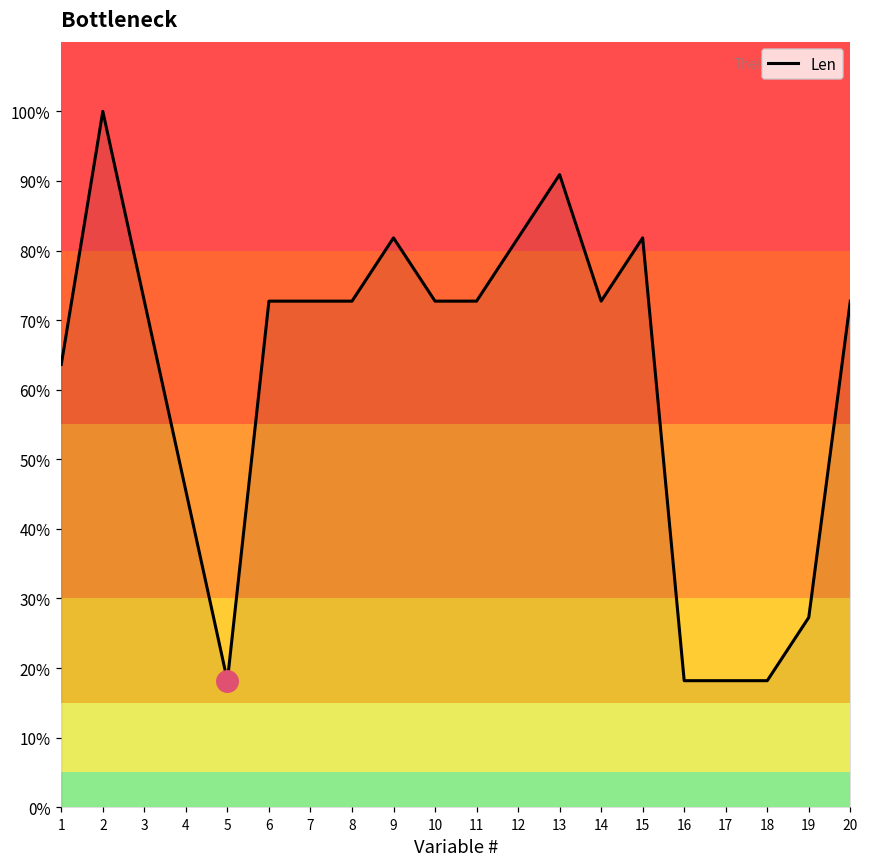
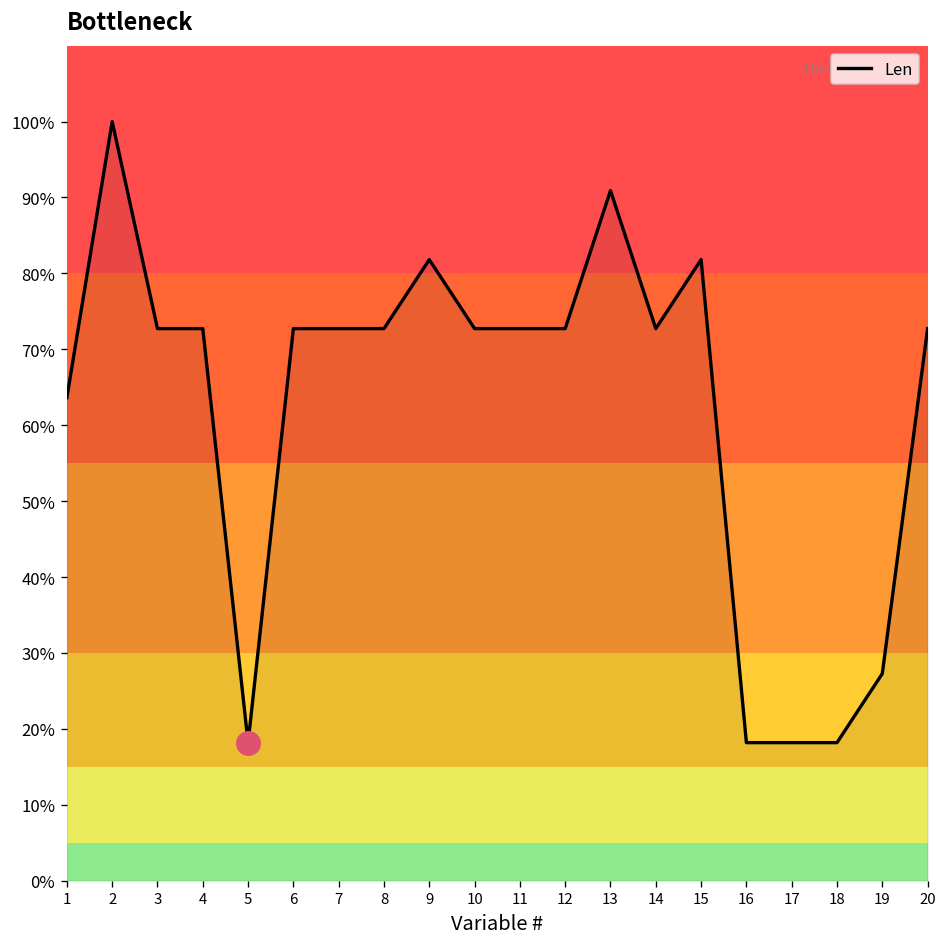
Len, 4: 45% -> 73%
Len, 12: 82% -> 73%
